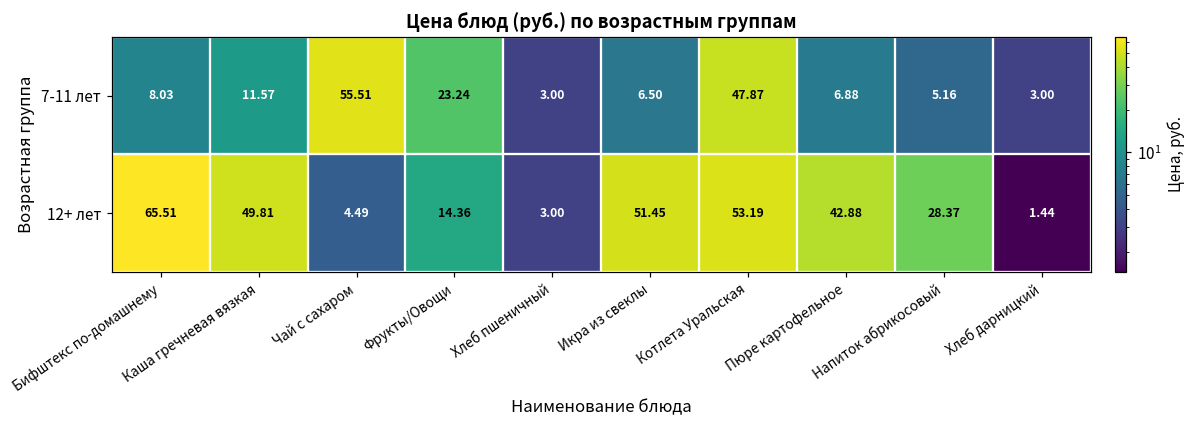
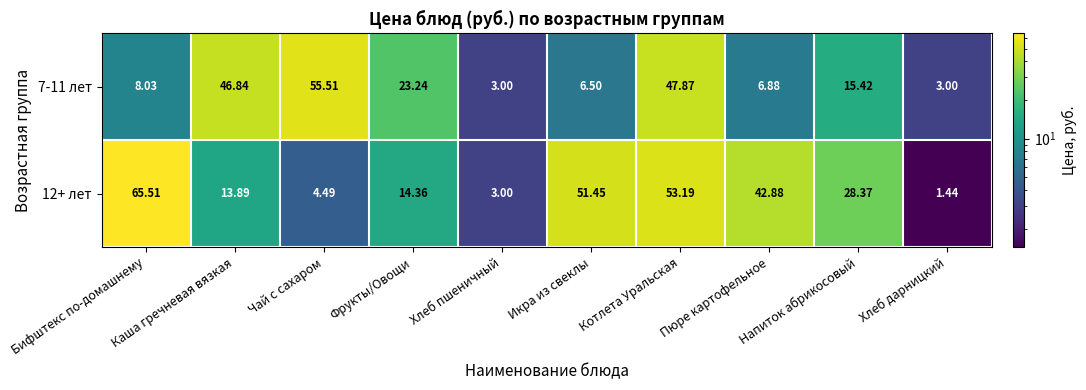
7-11 лет, Каша гречневая вязкая: 11.57 -> 46.84
7-11 лет, Напиток абрикосовый: 5.16 -> 15.42
12+ лет, Каша гречневая вязкая: 49.81 -> 13.89
